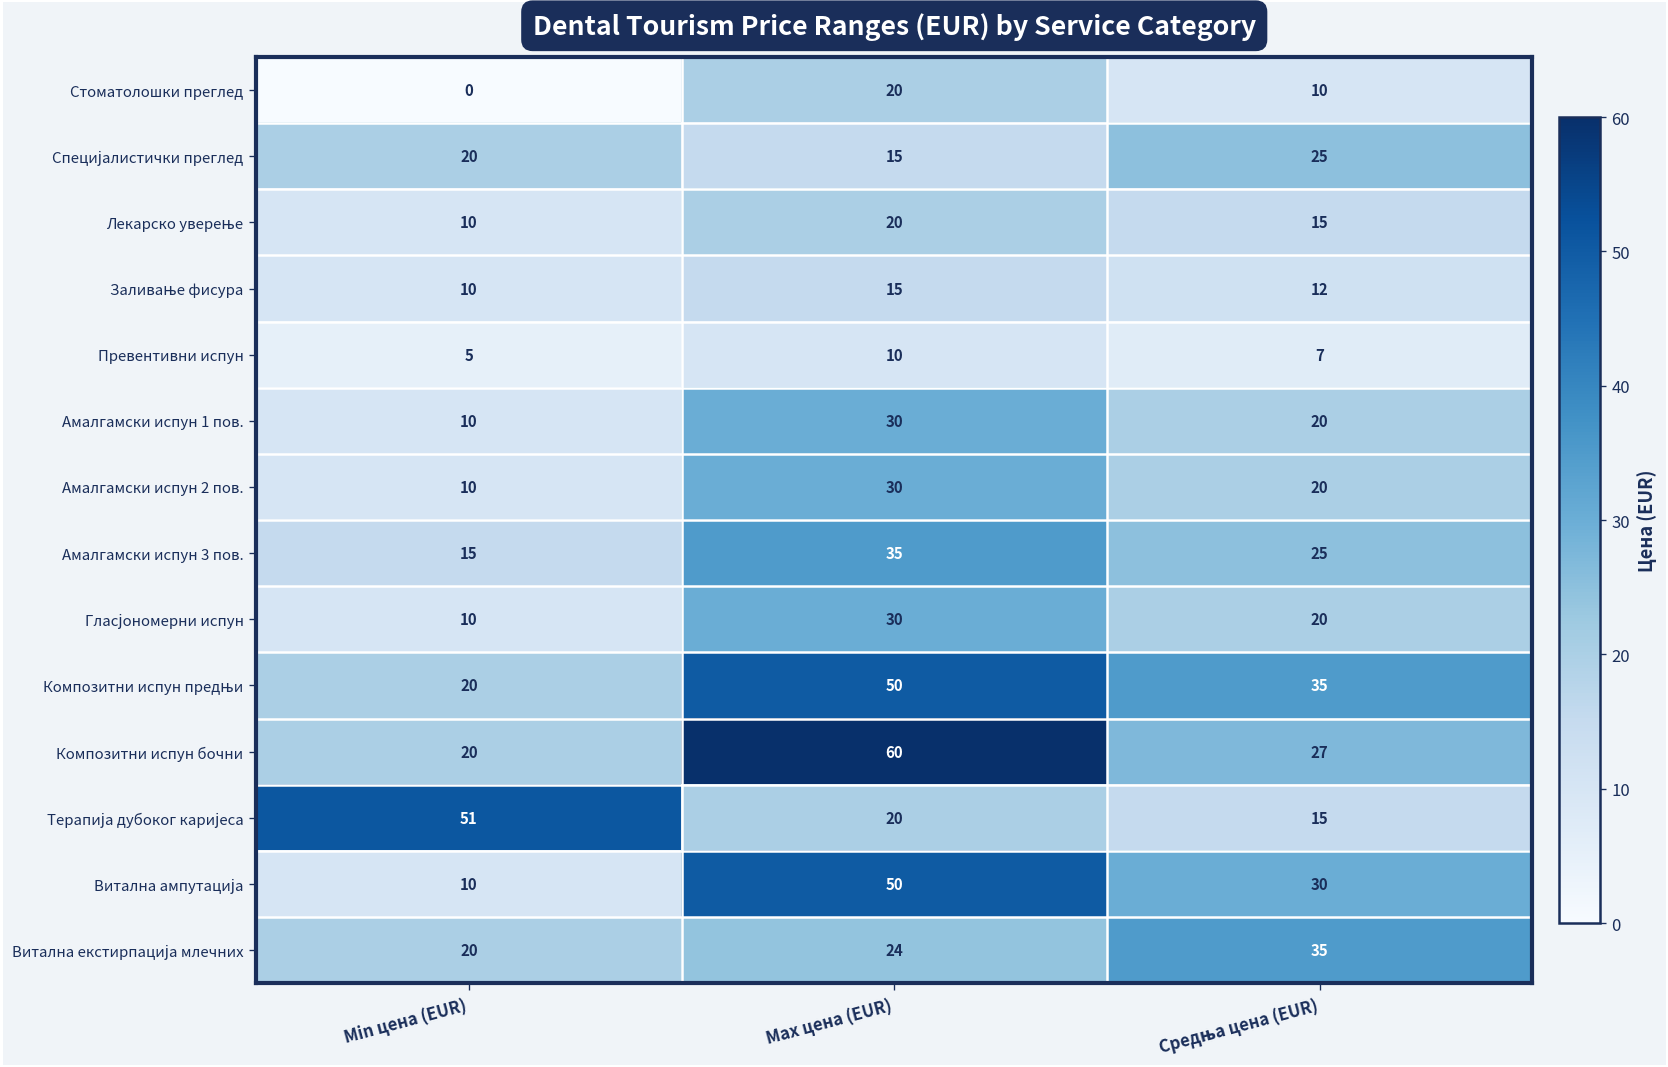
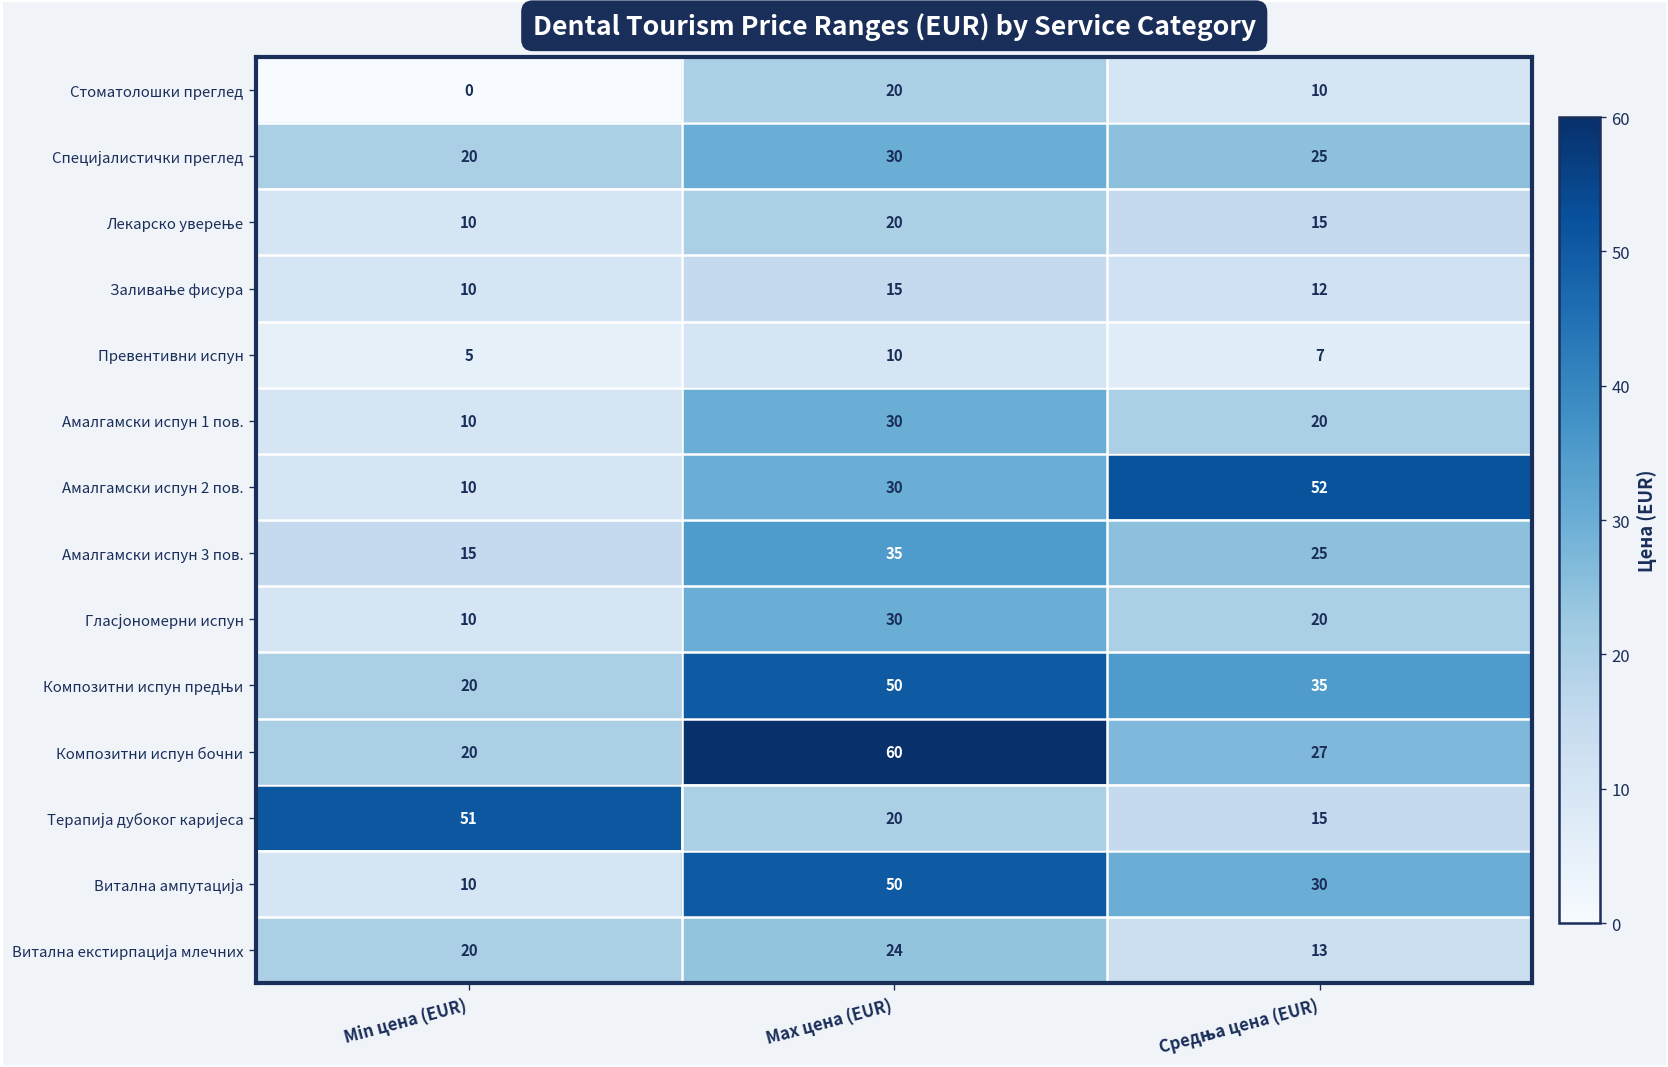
Специјалистички преглед, Max цена (EUR): 15 -> 30
Амалгамски испун 2 пов., Средња цена (EUR): 20 -> 52
Витална екстирпација млечних, Средња цена (EUR): 35 -> 13
